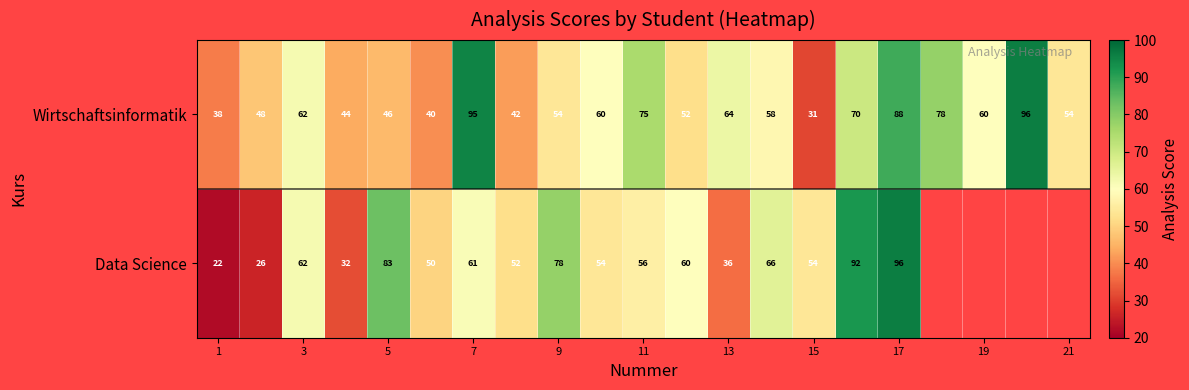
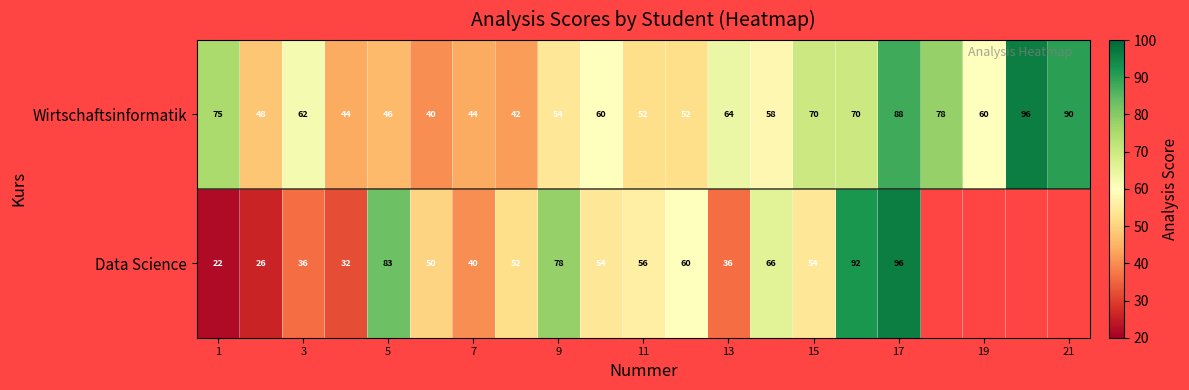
Wirtschaftsinformatik, 1: 38 -> 75
Wirtschaftsinformatik, 7: 95 -> 44
Wirtschaftsinformatik, 11: 75 -> 52
Wirtschaftsinformatik, 15: 31 -> 70
Wirtschaftsinformatik, 21: 54 -> 90
Data Science, 3: 62 -> 36
Data Science, 7: 61 -> 40
